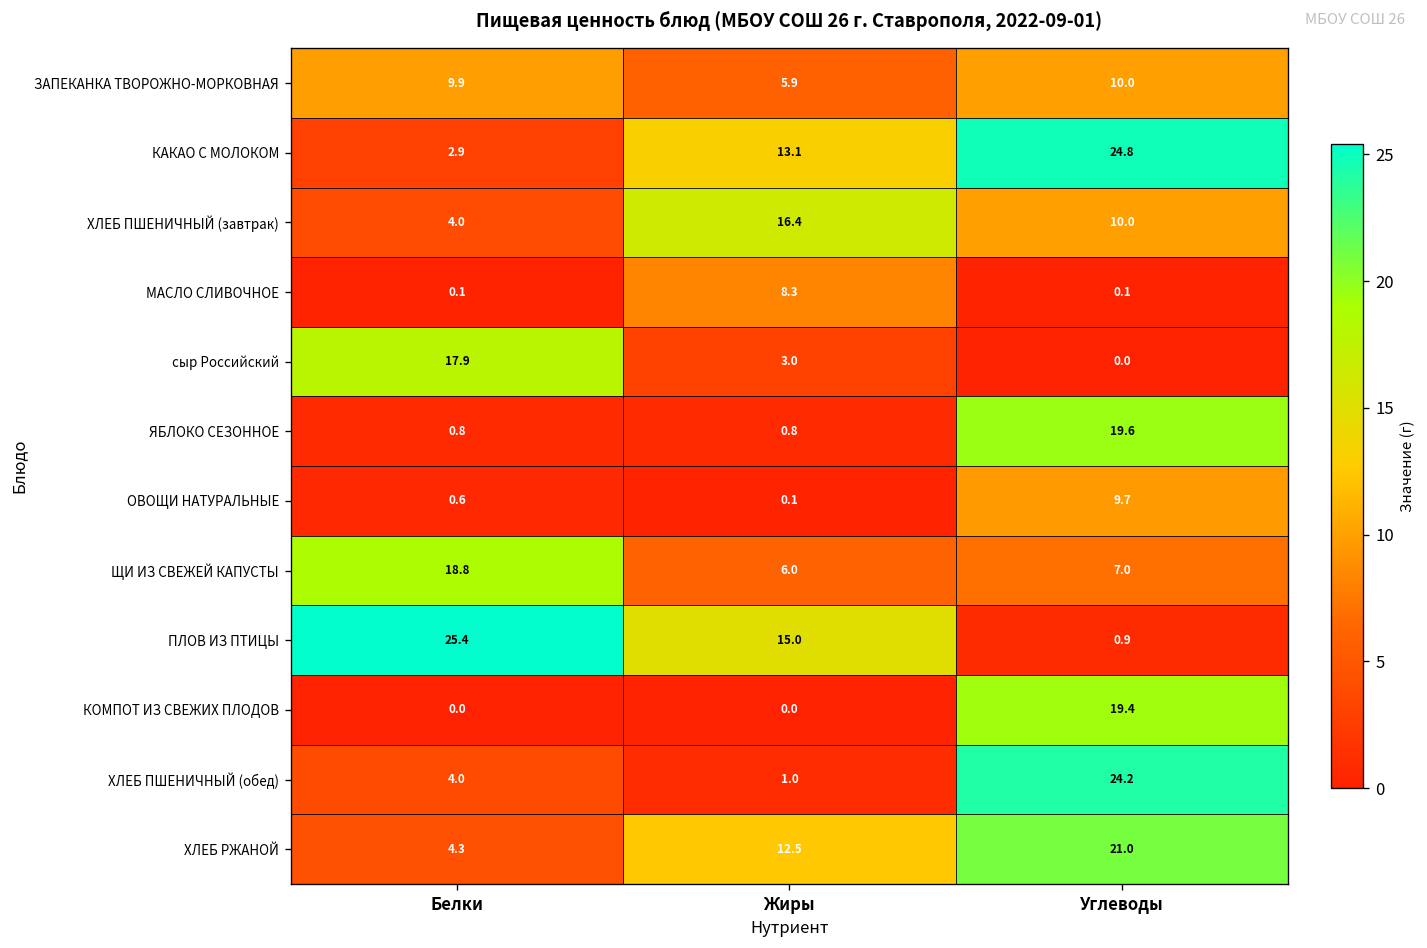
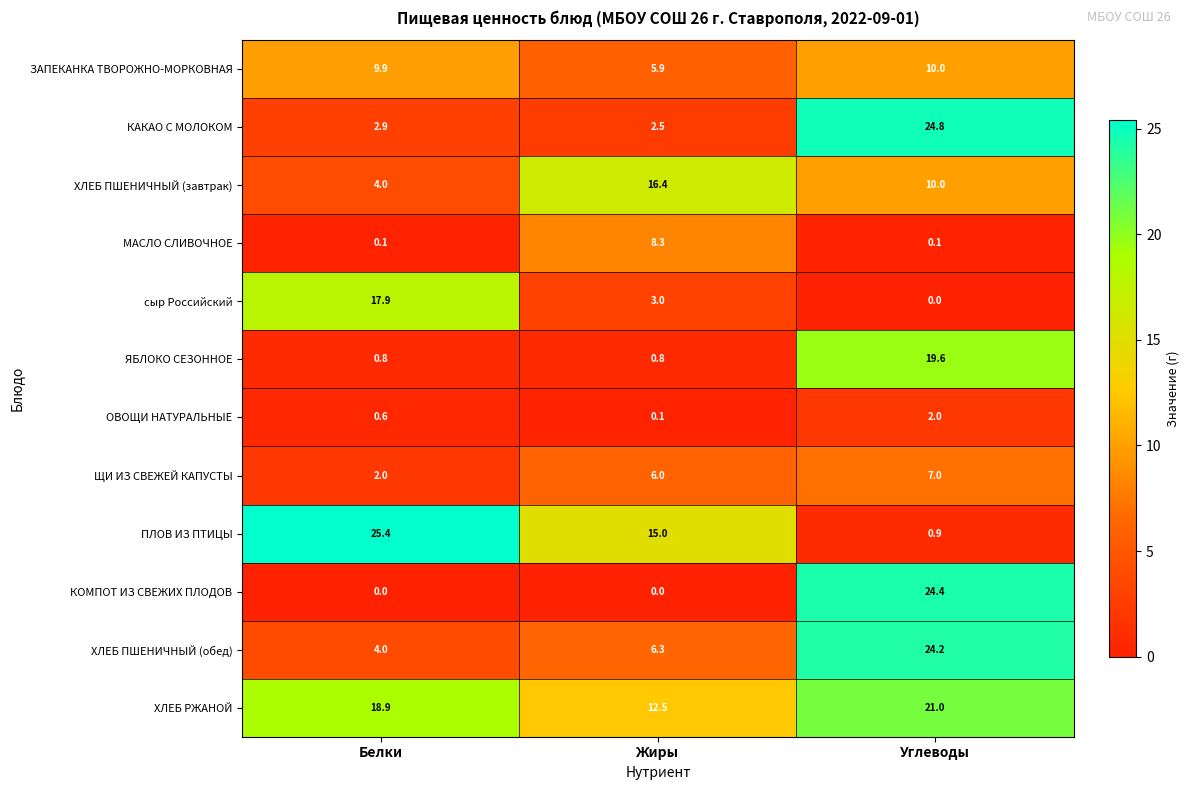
КАКАО С МОЛОКОМ, Жиры: 13.1 -> 2.5
ОВОЩИ НАТУРАЛЬНЫЕ, Углеводы: 9.7 -> 2.0
ЩИ ИЗ СВЕЖЕЙ КАПУСТЫ, Белки: 18.8 -> 2.0
КОМПОТ ИЗ СВЕЖИХ ПЛОДОВ, Углеводы: 19.4 -> 24.4
ХЛЕБ ПШЕНИЧНЫЙ (обед), Жиры: 1.0 -> 6.3
ХЛЕБ РЖАНОЙ, Белки: 4.3 -> 18.9
